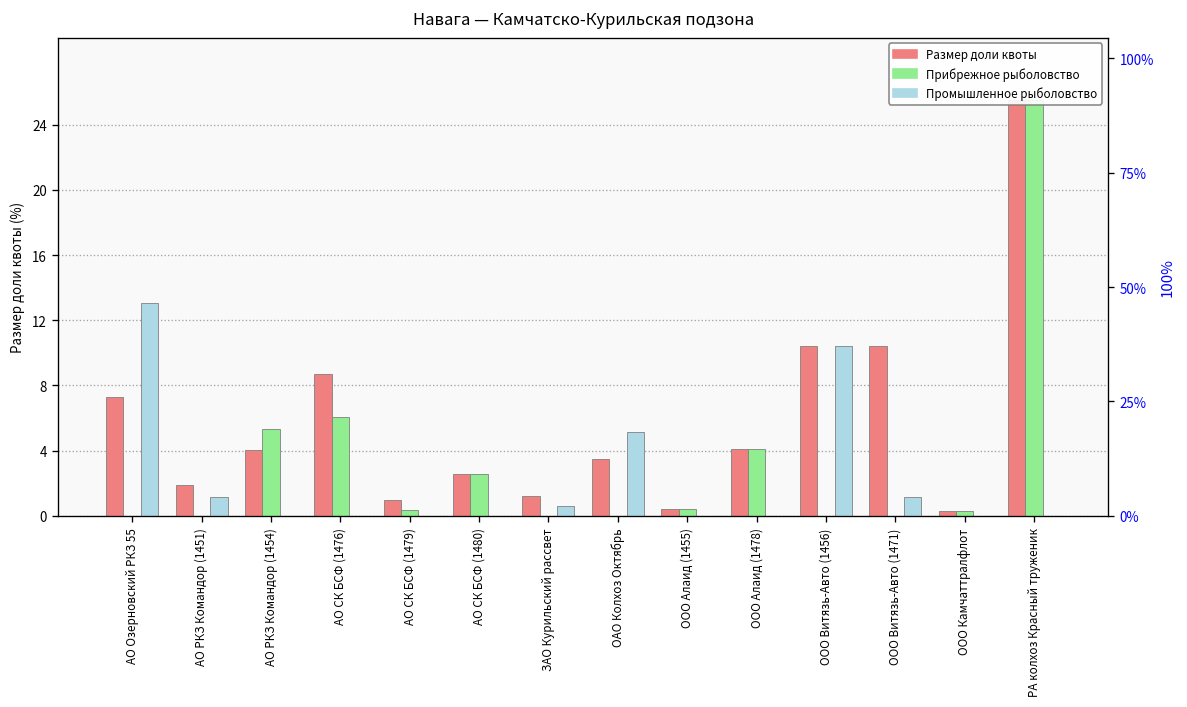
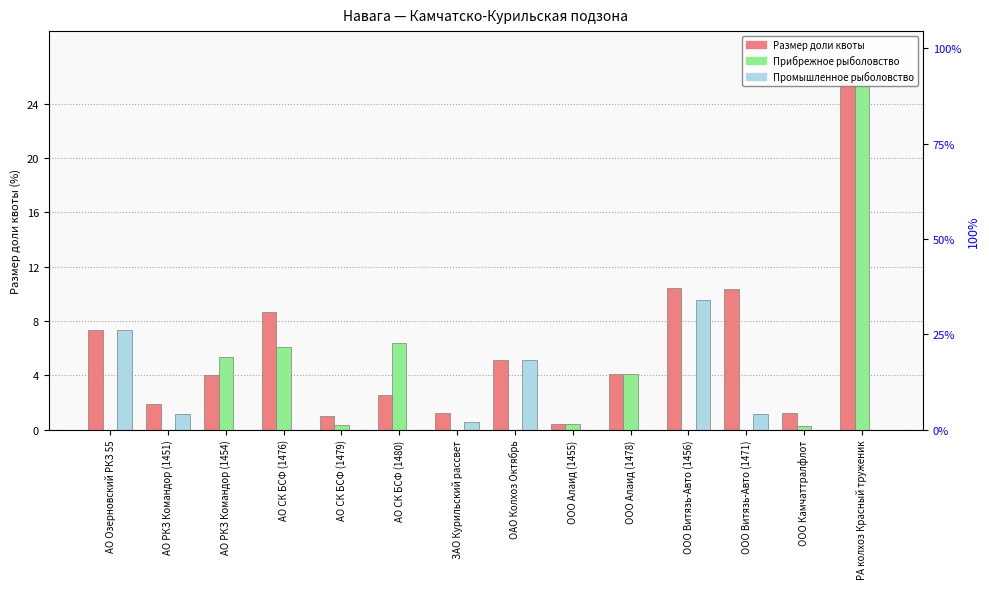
Промышленное рыболовство, АО Озерновский РКЗ 55: 13.1 -> 7.3
Прибрежное рыболовство, АО СК БСФ (1480): 2.6 -> 6.4
Размер доли квоты, ОАО Колхоз Октябрь: 3.5 -> 5.1
Промышленное рыболовство, ООО Витязь-Авто (1456): 10.4 -> 9.5
Размер доли квоты, ООО Камчаттралфлот: 0.3 -> 1.3
